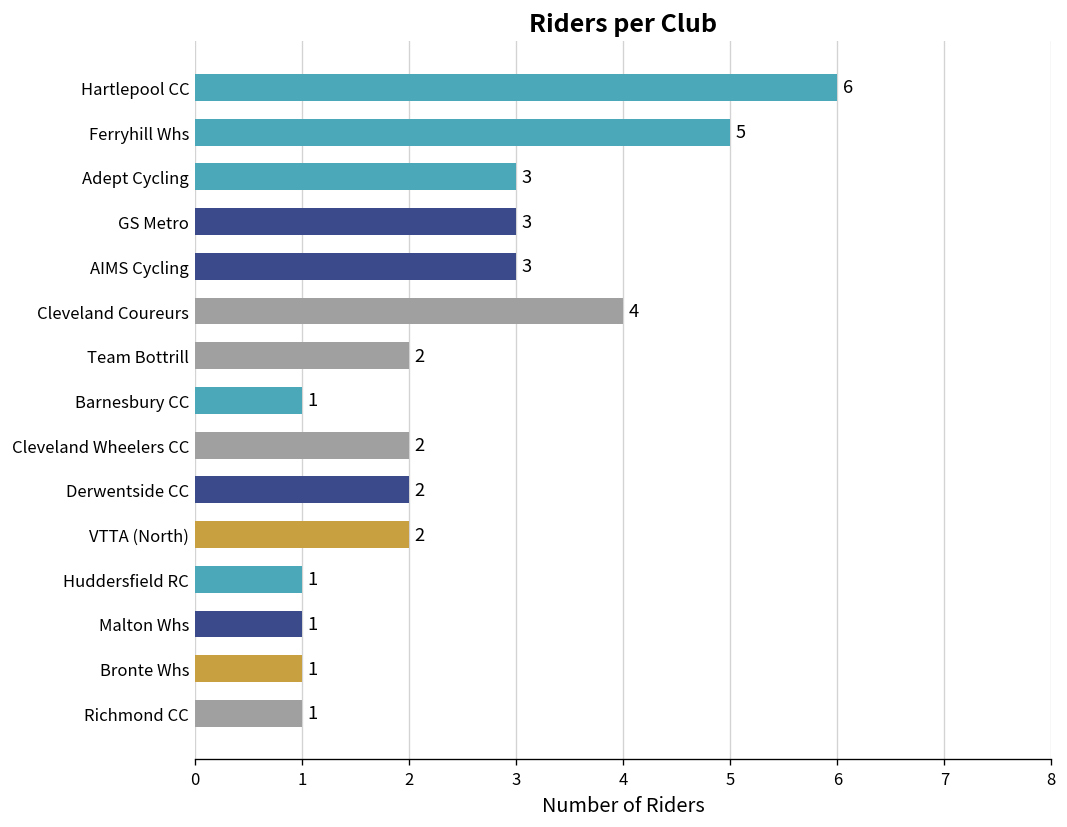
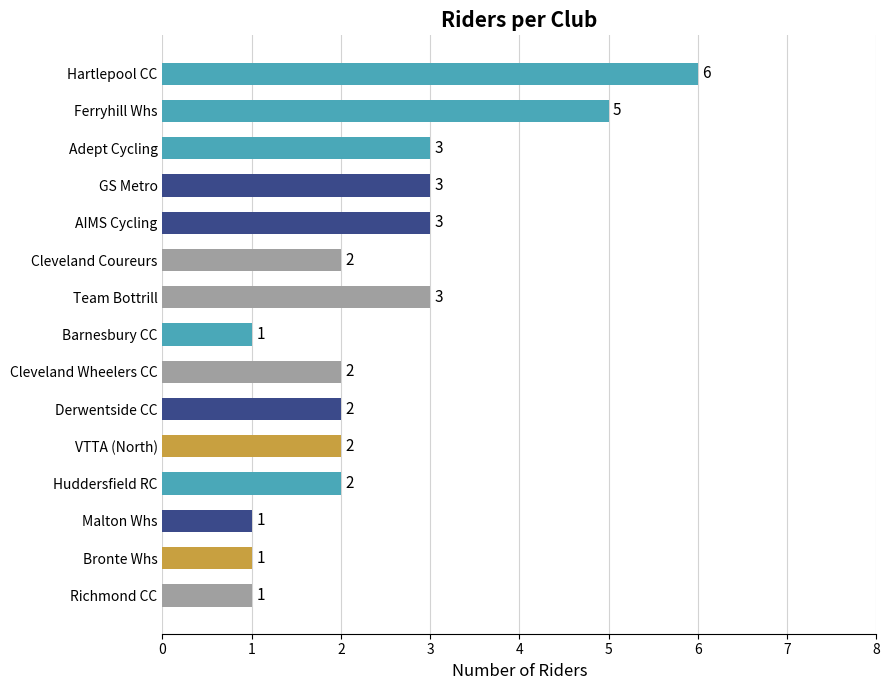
Cleveland Coureurs: 4 -> 2
Team Bottrill: 2 -> 3
Huddersfield RC: 1 -> 2
